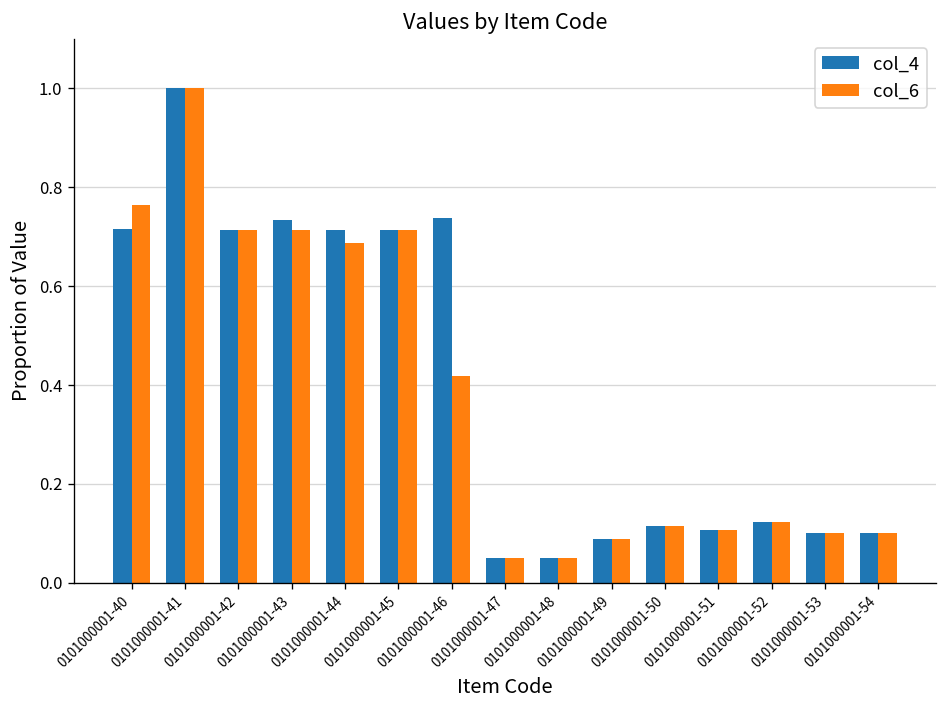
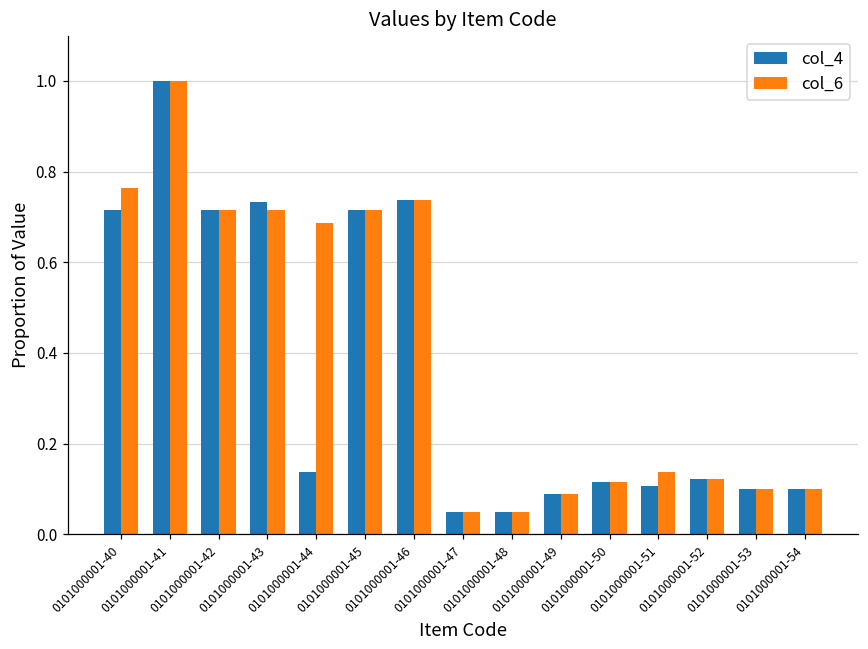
col_4, 0101000001-44: 0.71 -> 0.14
col_6, 0101000001-46: 0.42 -> 0.74
col_6, 0101000001-51: 0.11 -> 0.14
